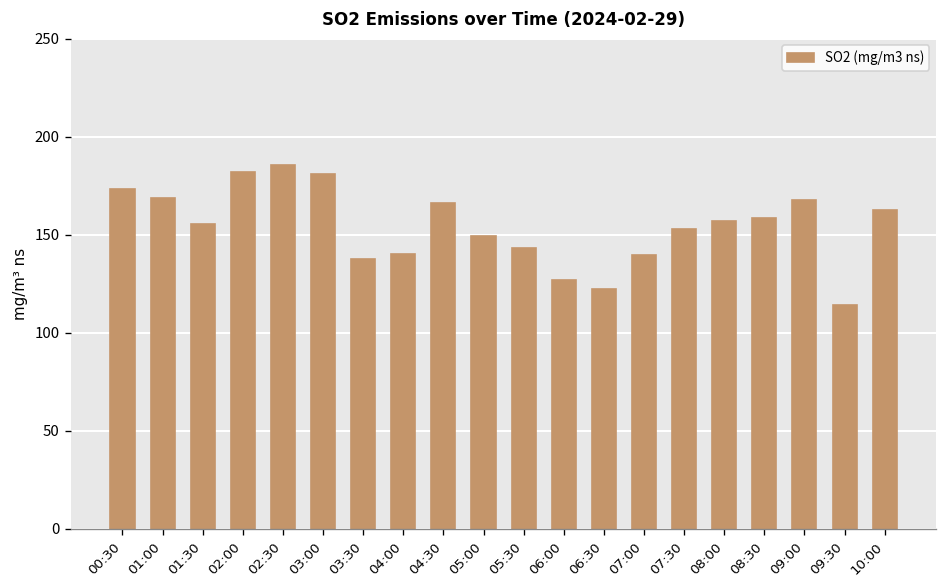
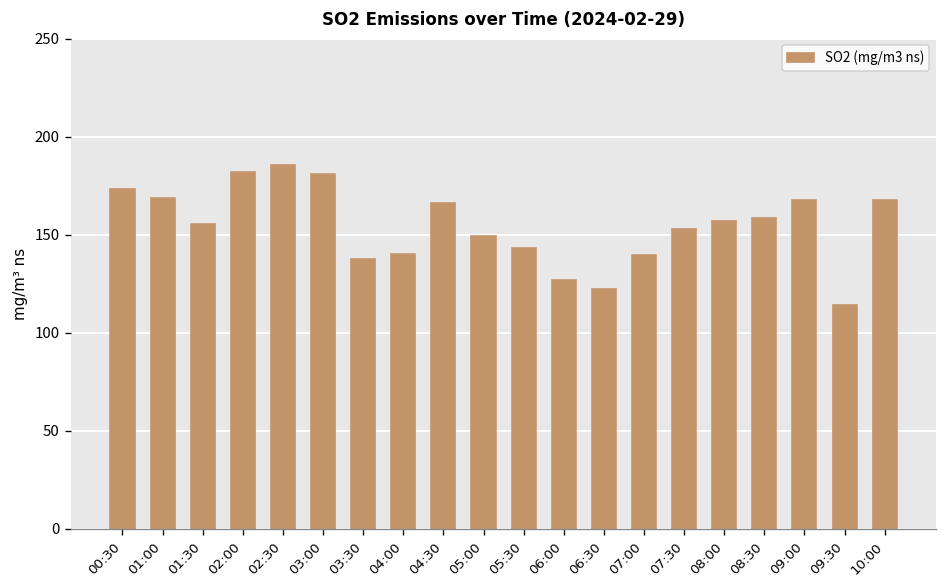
10:00: 162 -> 167
